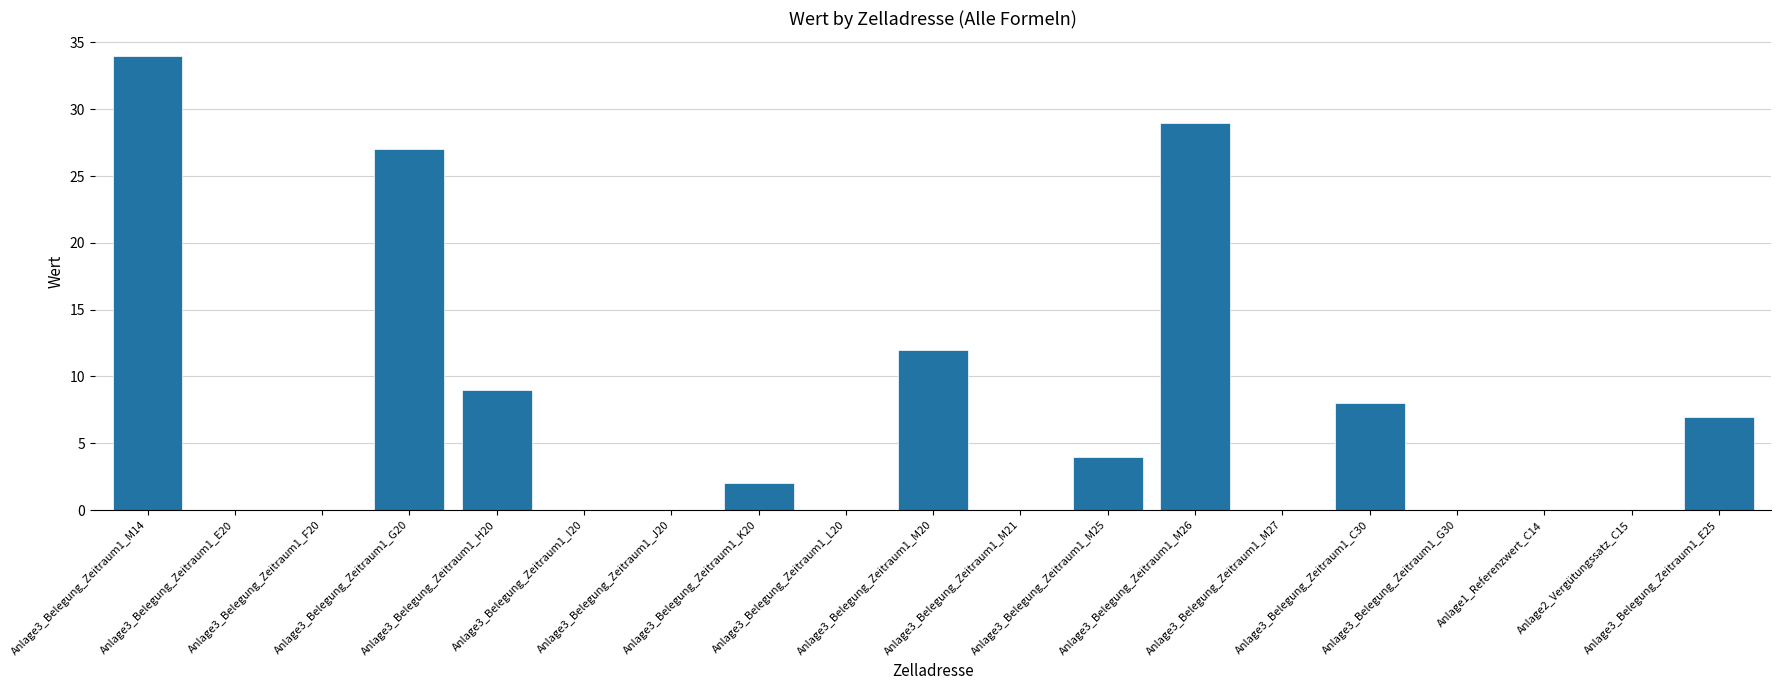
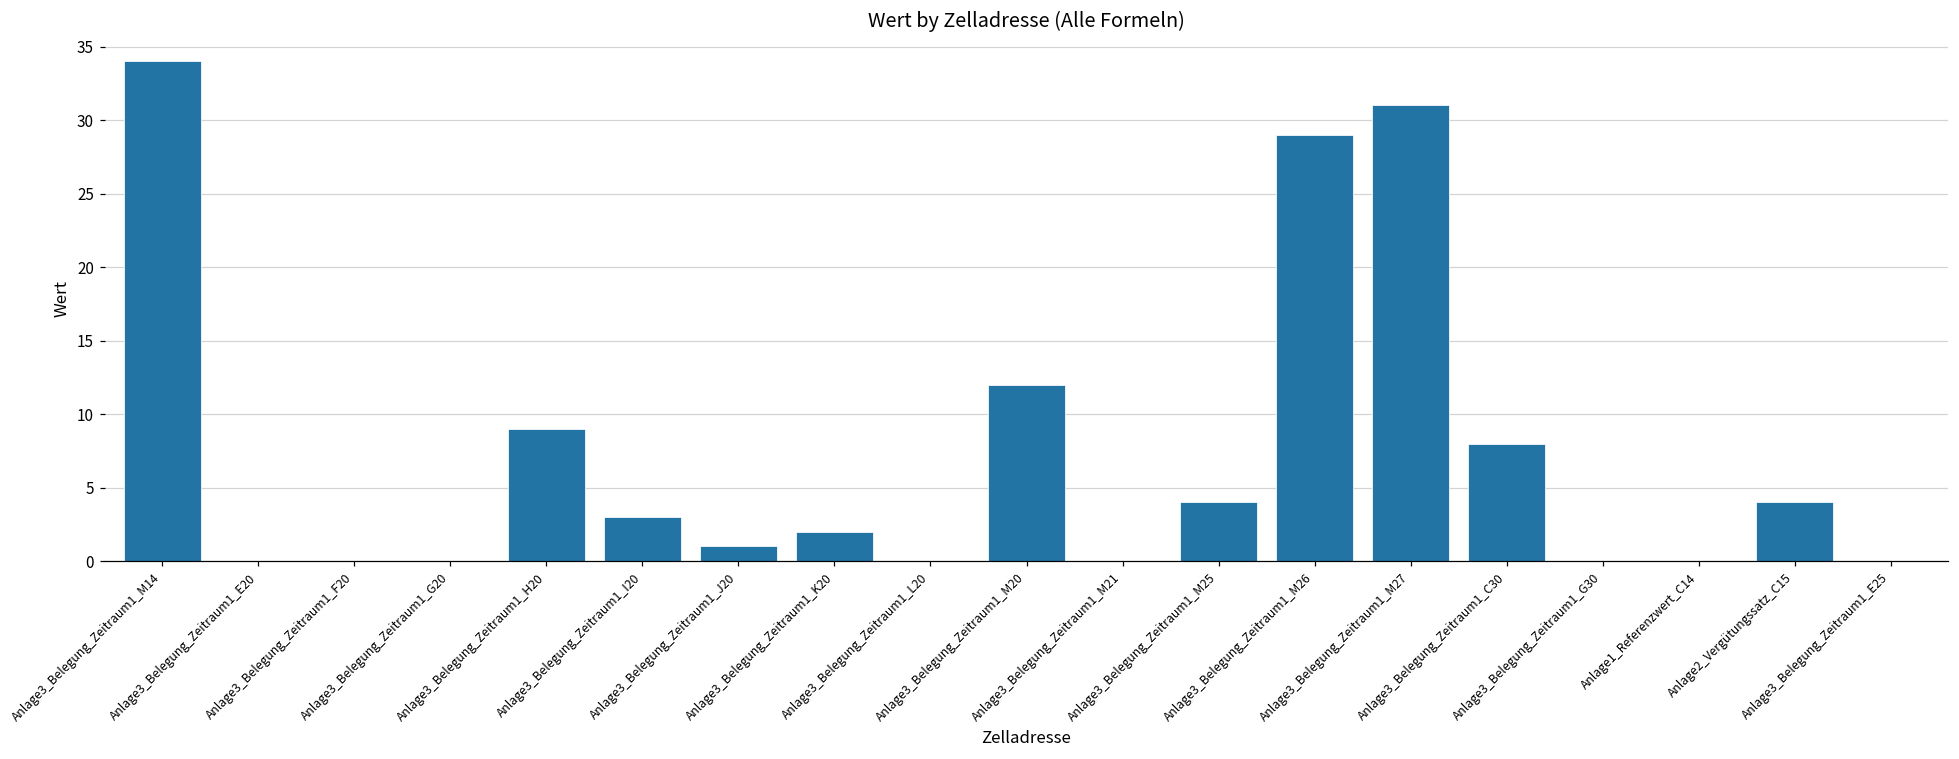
Anlage3_Belegung_Zeitraum1_G20: 27 -> 0
Anlage3_Belegung_Zeitraum1_I20: 0 -> 3
Anlage3_Belegung_Zeitraum1_J20: 0 -> 1
Anlage3_Belegung_Zeitraum1_M27: 0 -> 31
Anlage2_Vergütungssatz_C15: 0 -> 4
Anlage3_Belegung_Zeitraum1_E25: 7 -> 0
